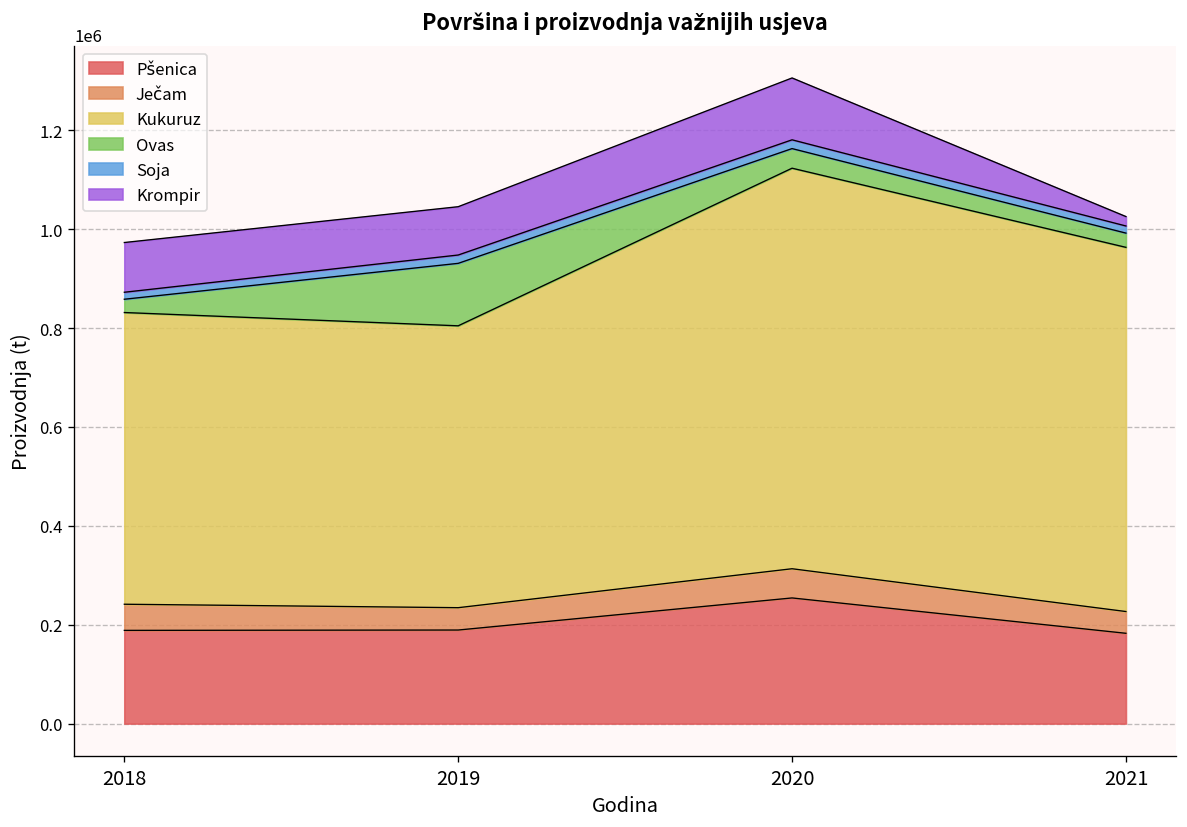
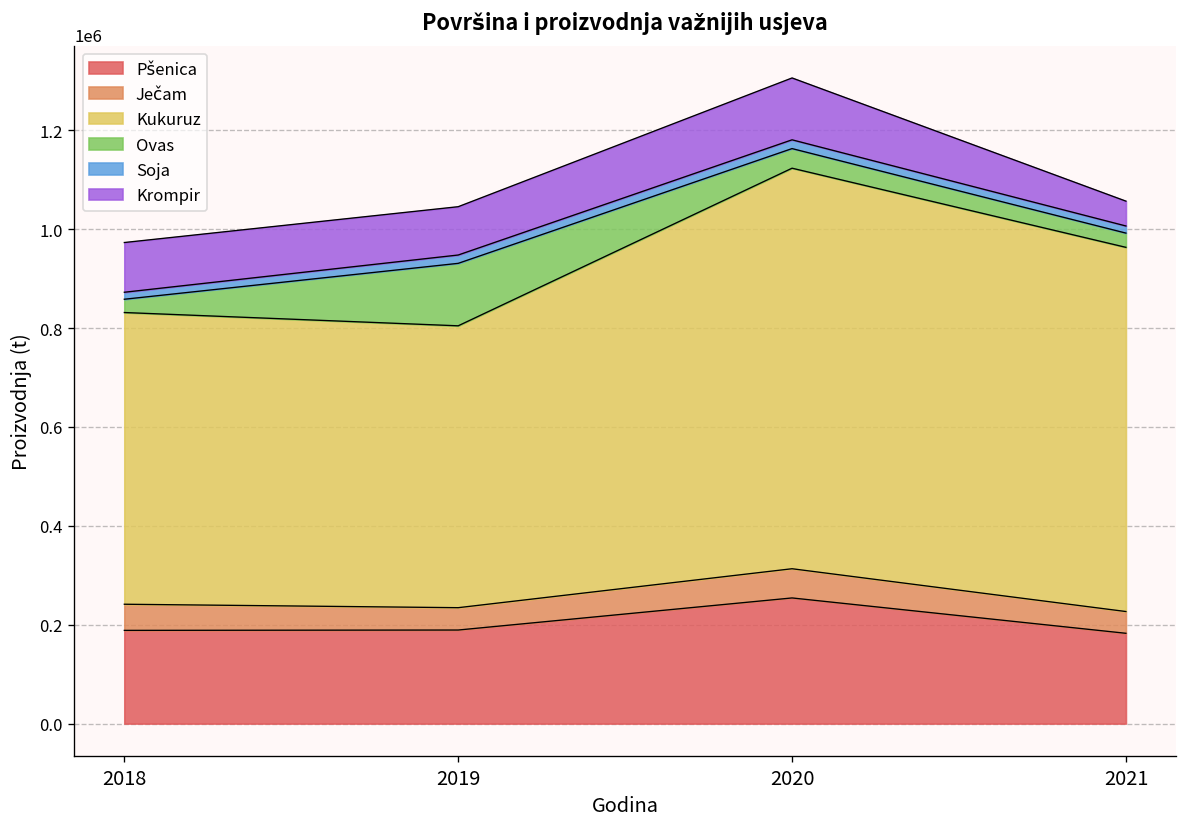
Krompir, 2021: 20000 -> 50000
